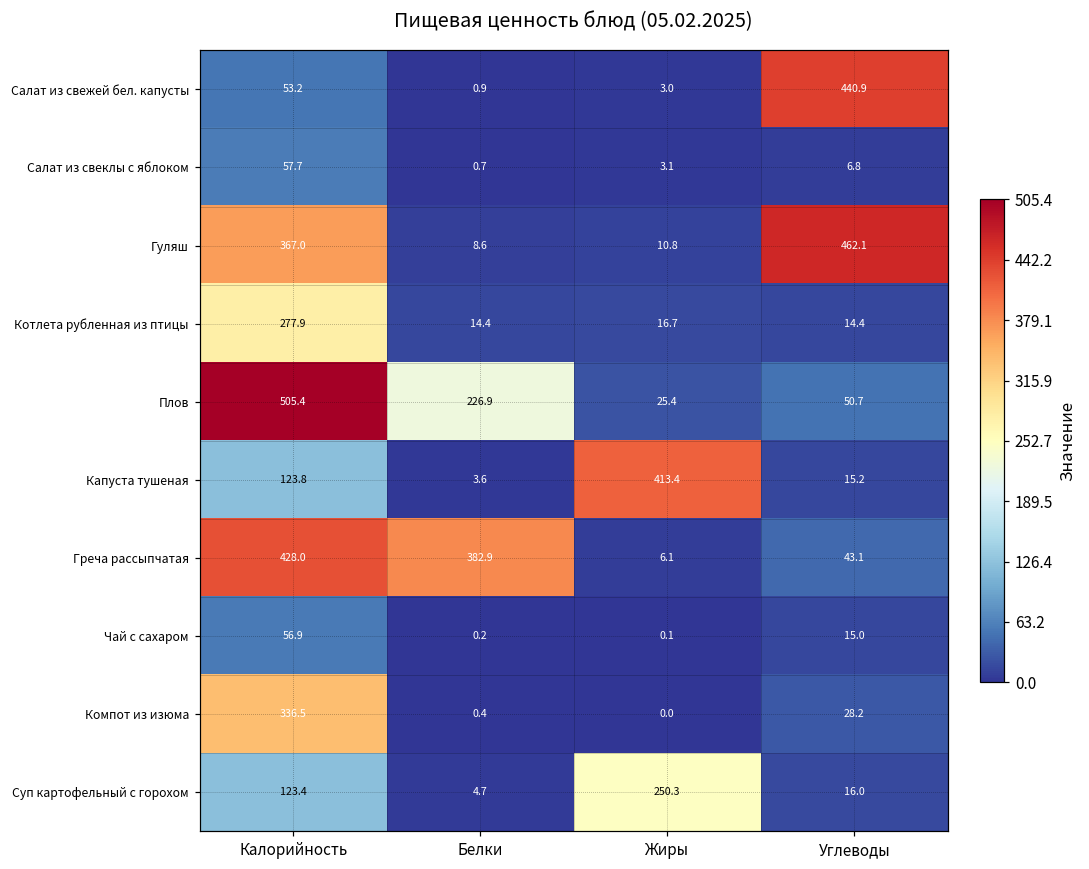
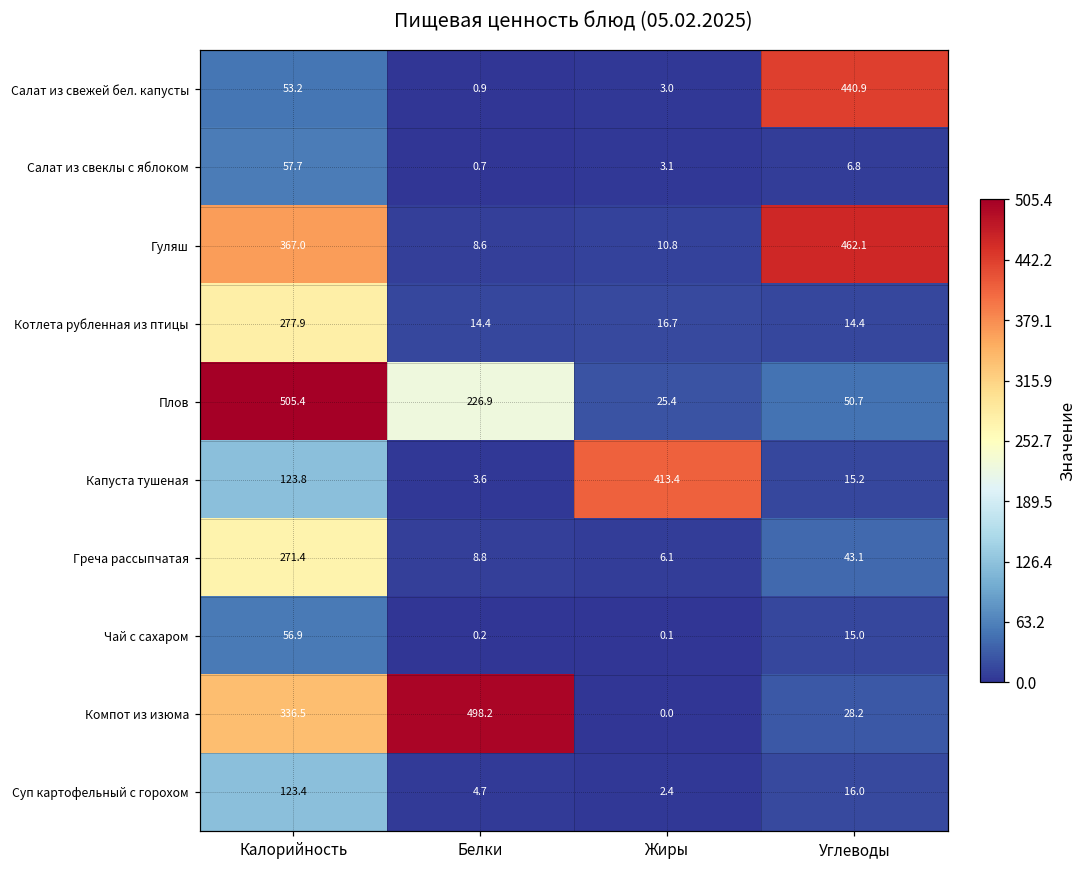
Греча рассыпчатая, Калорийность: 428.0 -> 271.4
Греча рассыпчатая, Белки: 382.9 -> 8.8
Компот из изюма, Белки: 0.4 -> 498.2
Суп картофельный с горохом, Жиры: 250.3 -> 2.4
